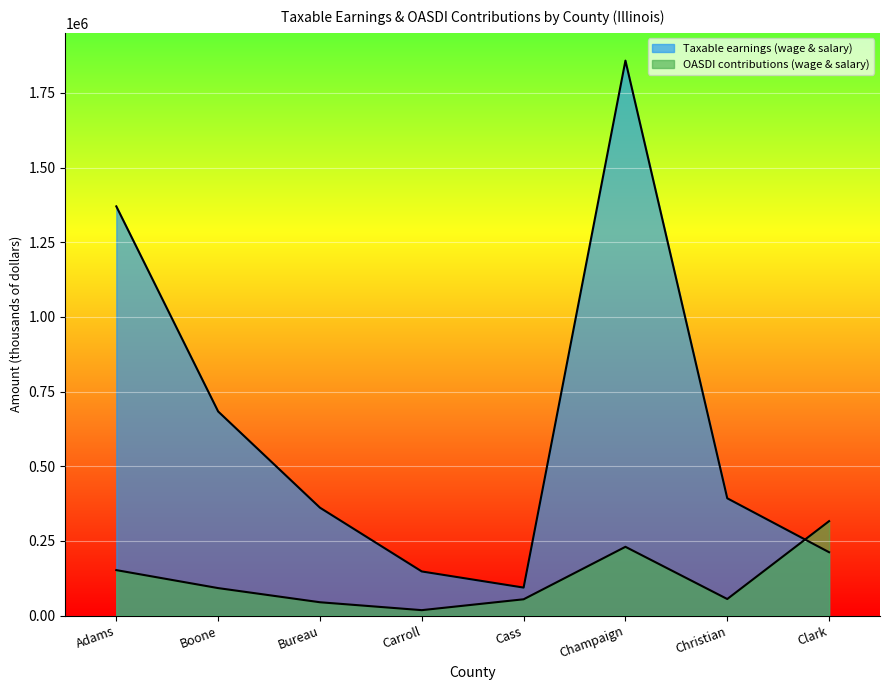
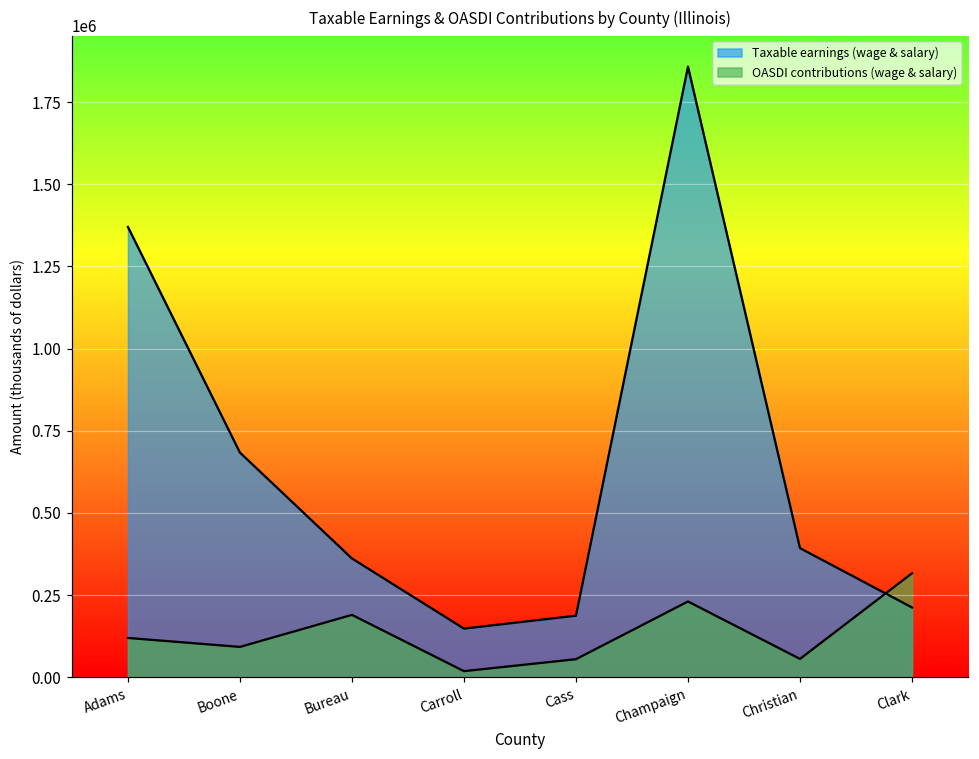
OASDI contributions (wage & salary), Adams: 150000 -> 120000
OASDI contributions (wage & salary), Bureau: 40000 -> 190000
Taxable earnings (wage & salary), Cass: 90000 -> 190000
